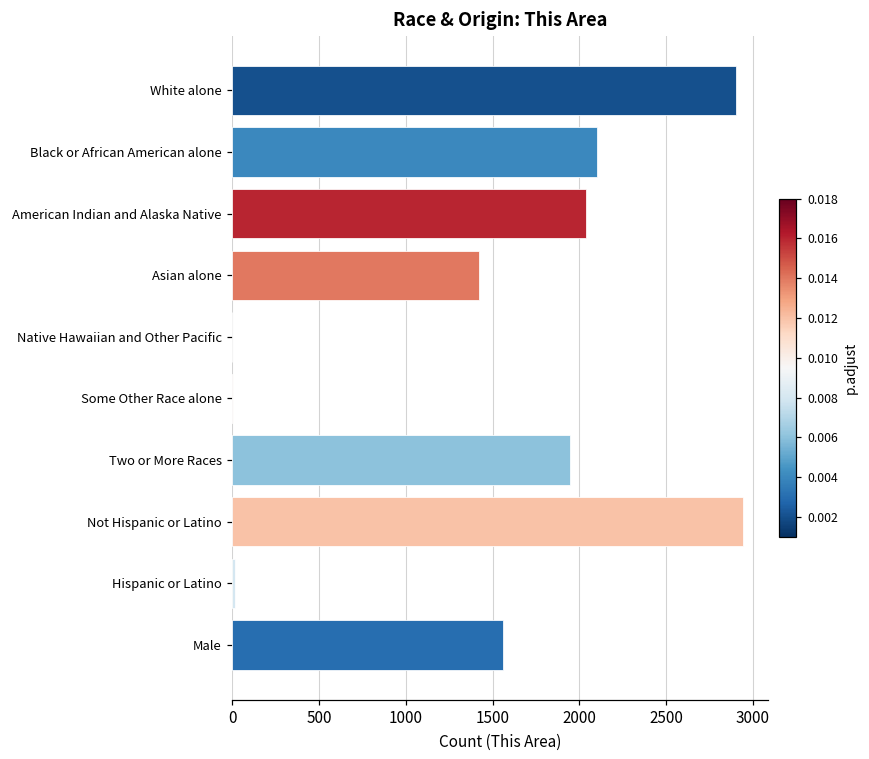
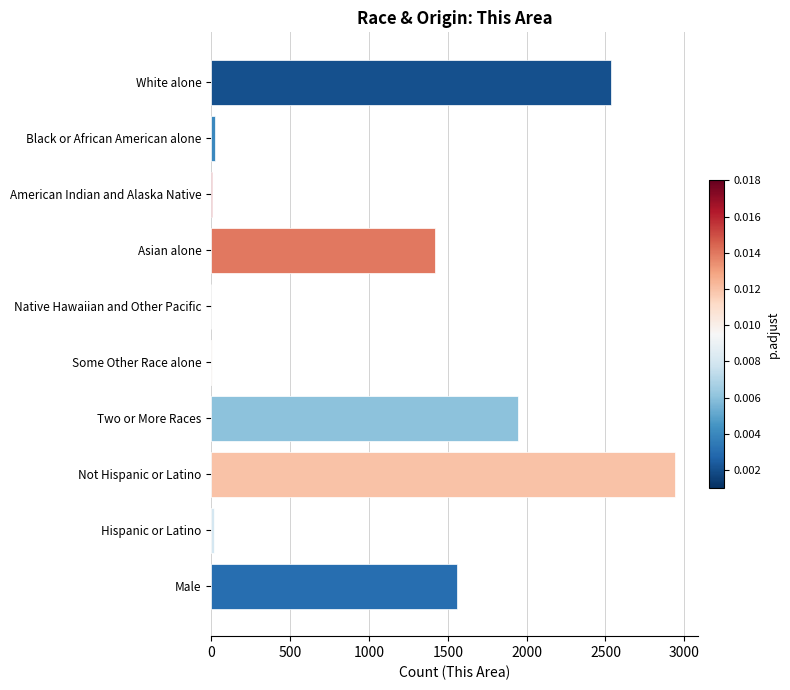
White alone: 2900 -> 2540
Black or African American alone: 2100 -> 30
American Indian and Alaska Native: 2040 -> 0
